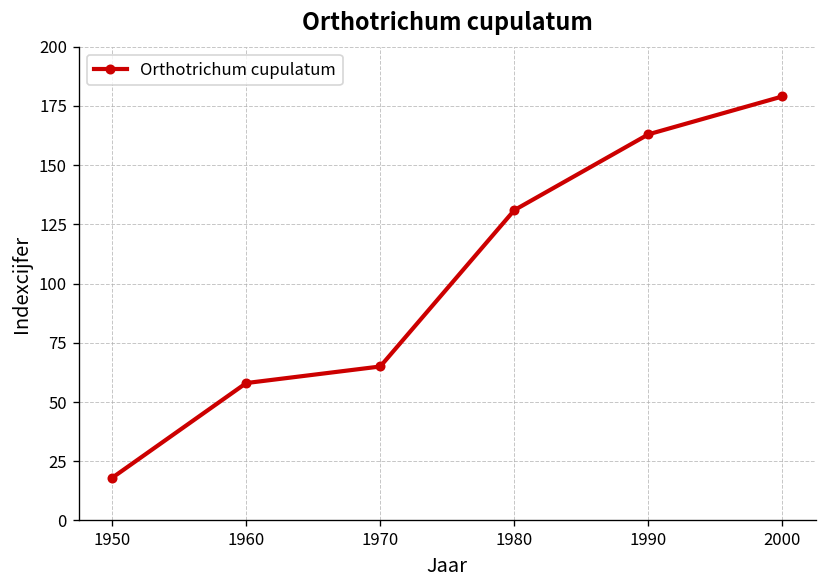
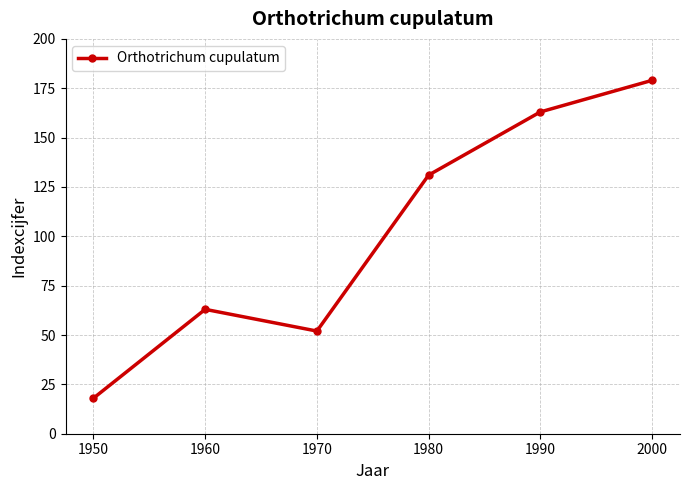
1960: 58 -> 63
1970: 65 -> 52
